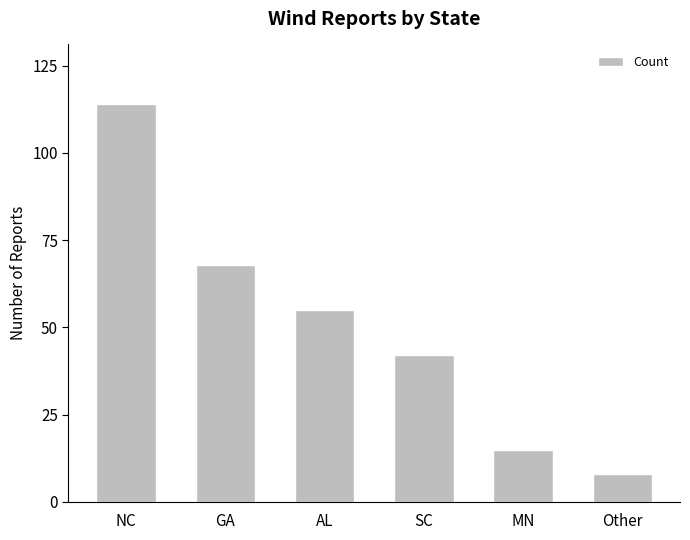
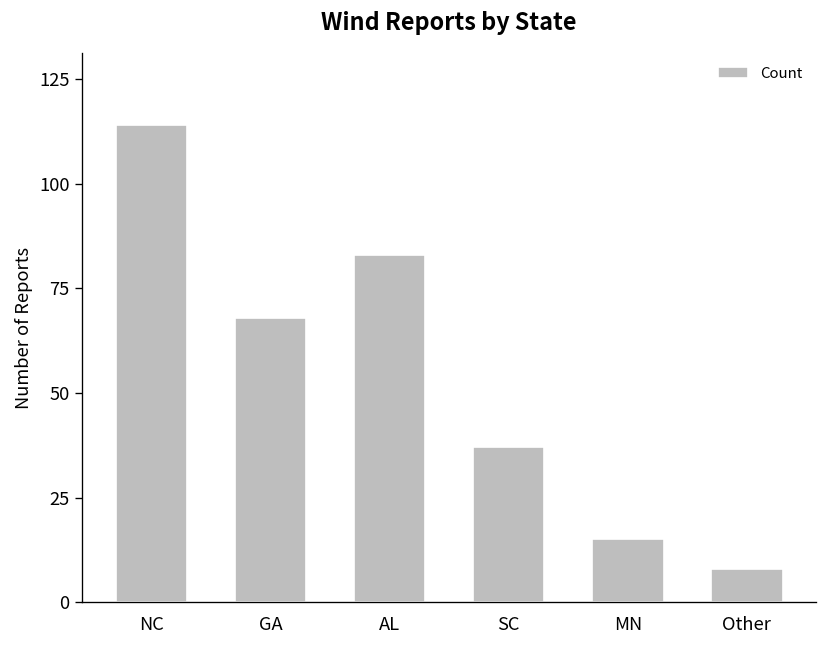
AL: 55 -> 83
SC: 42 -> 37
